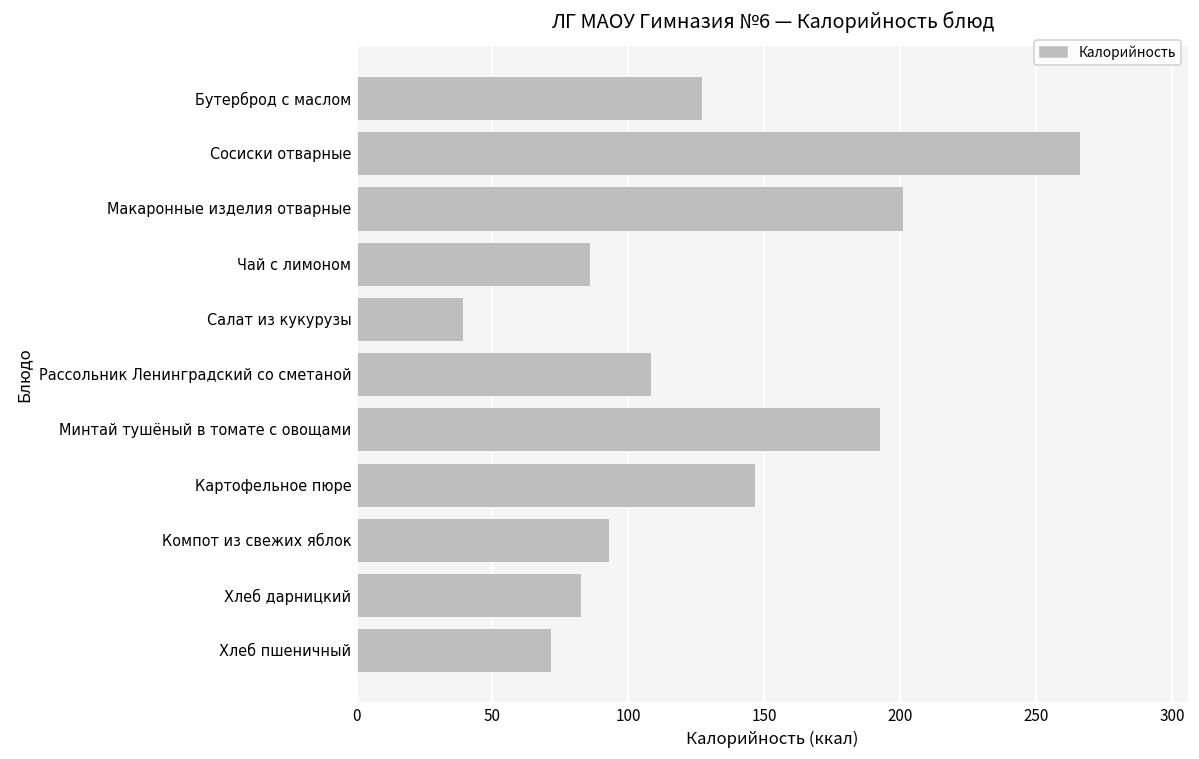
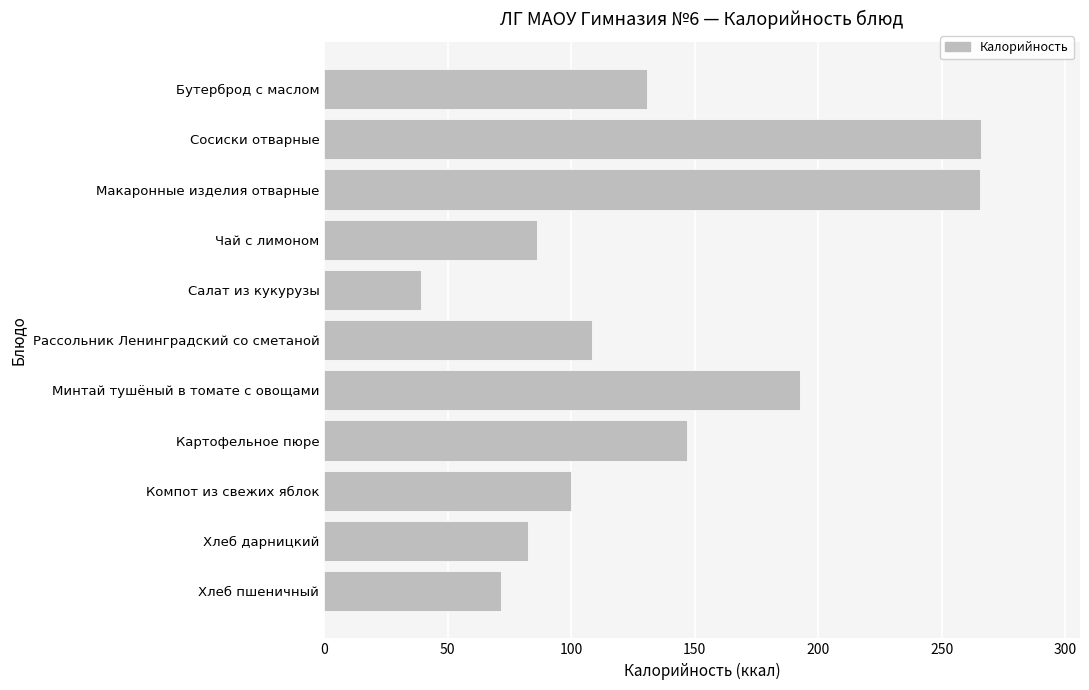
Бутерброд с маслом: 127 -> 131
Макаронные изделия отварные: 201 -> 265
Компот из свежих яблок: 93 -> 100
